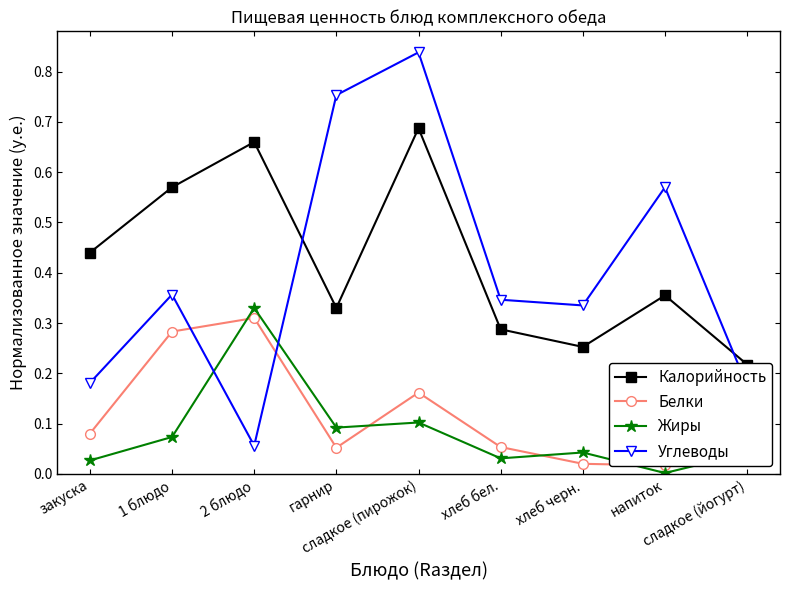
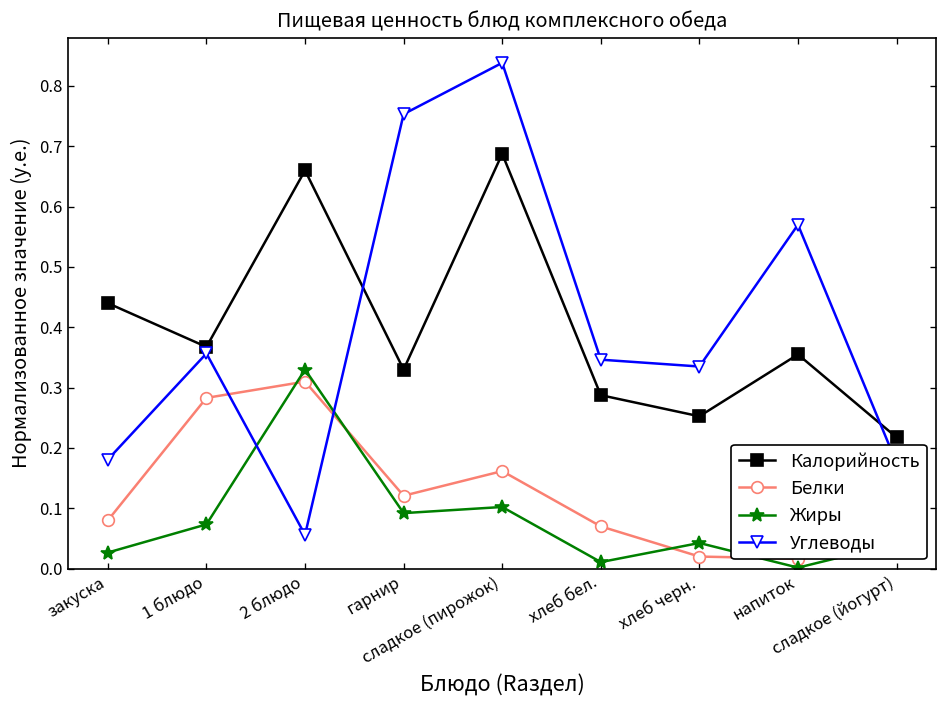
Калорийность, 1 блюдо: 0.57 -> 0.37
Белки, гарнир: 0.05 -> 0.12
Белки, хлеб бел.: 0.05 -> 0.07
Жиры, хлеб бел.: 0.03 -> 0.01
